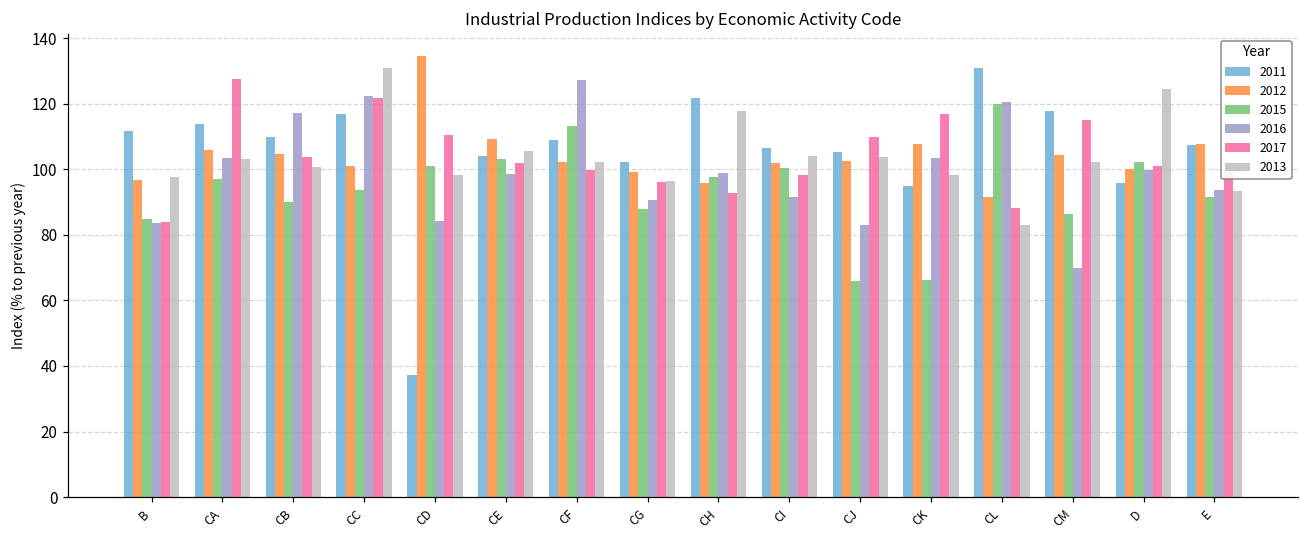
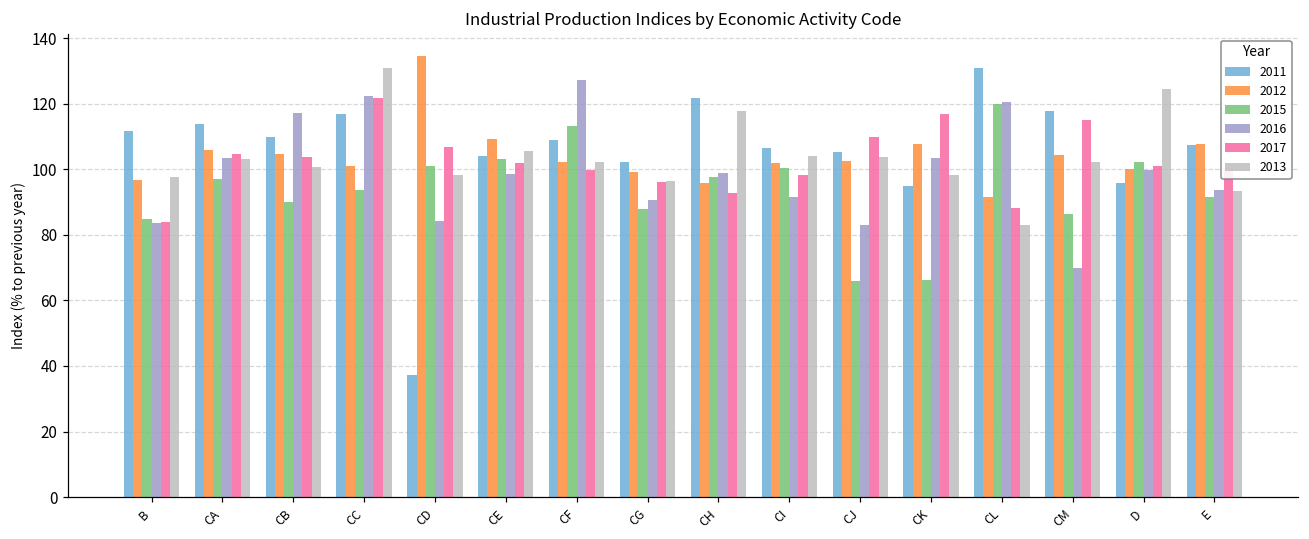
2017, CA: 128 -> 105
2017, CD: 111 -> 107
